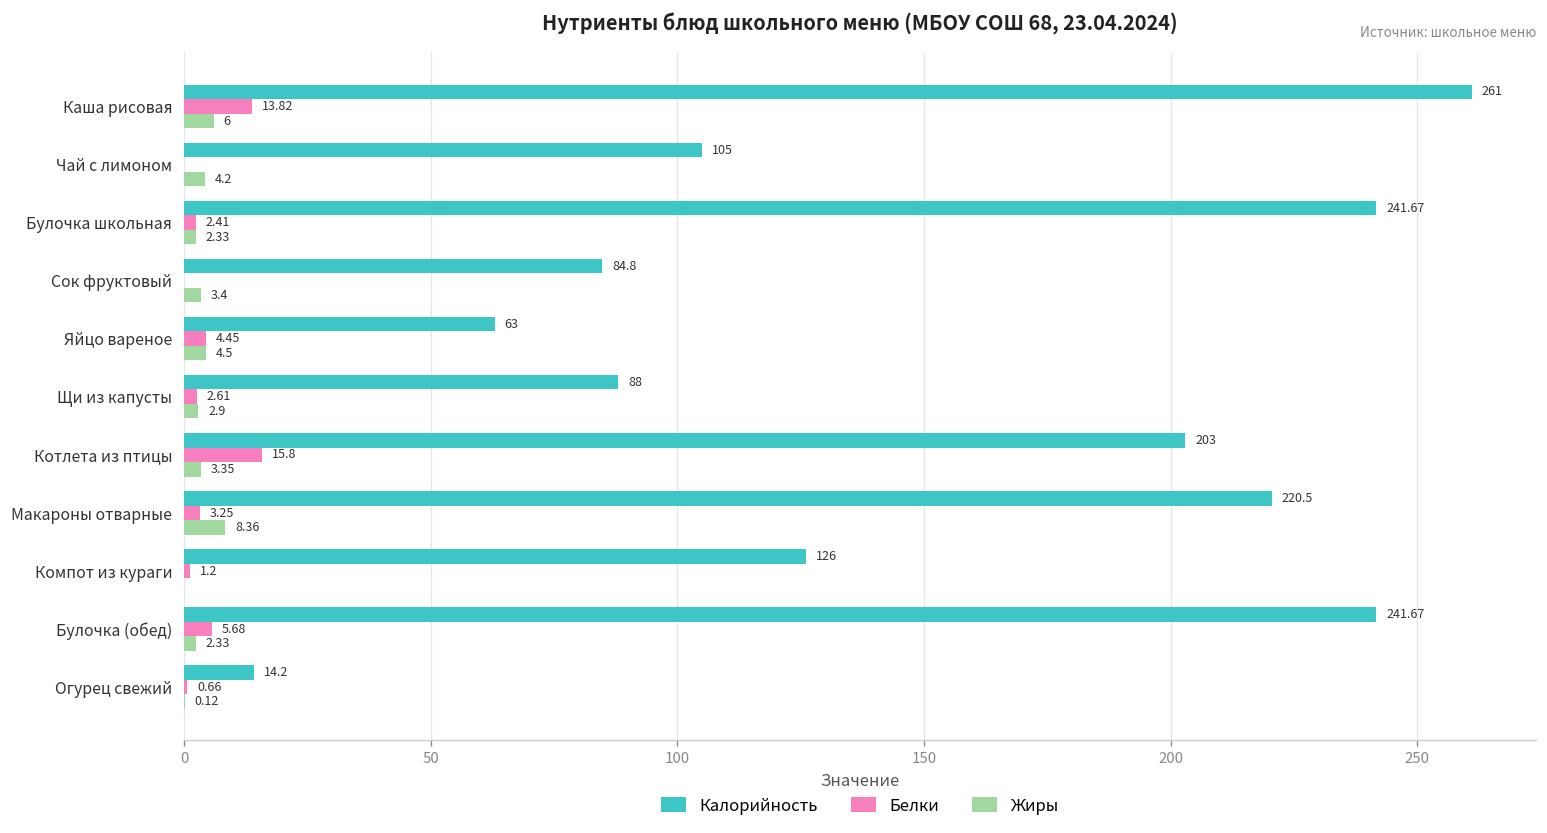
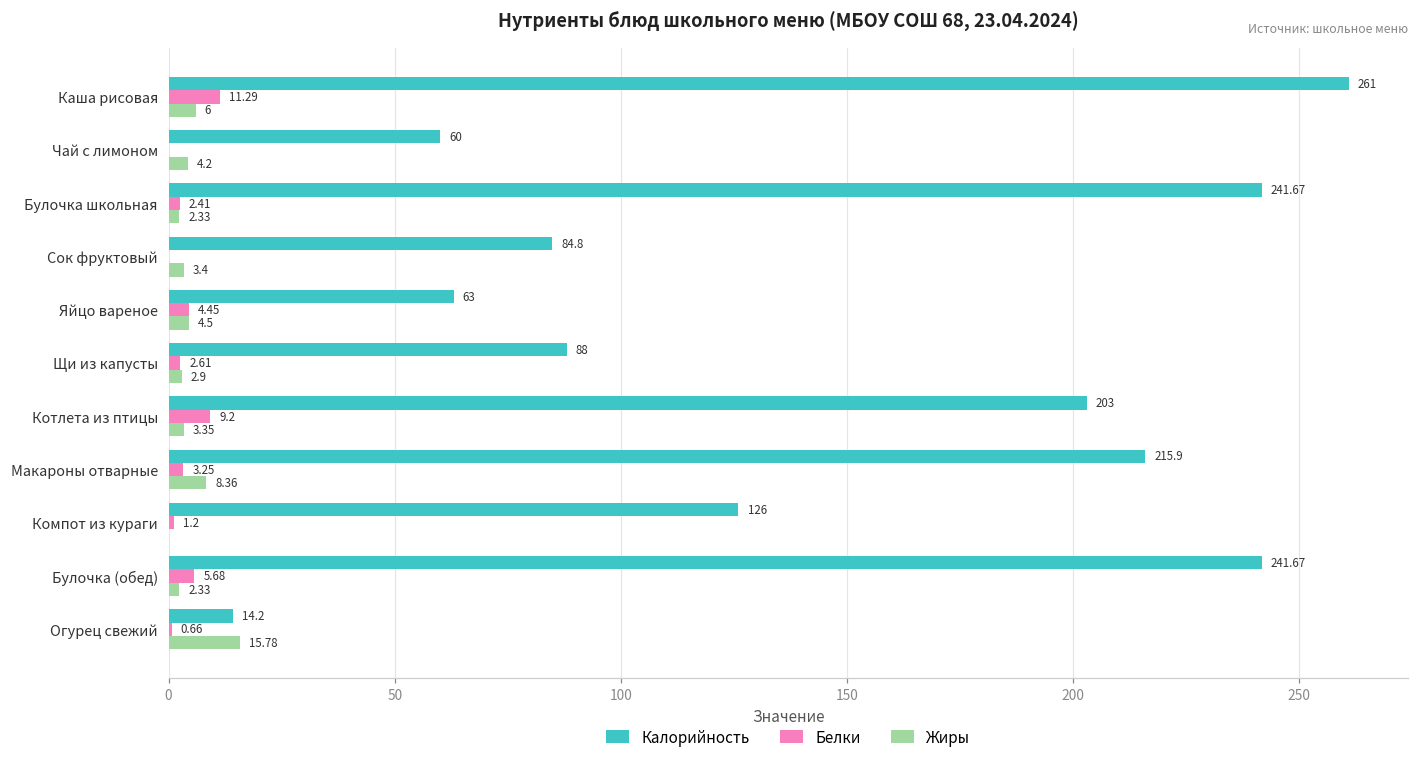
Белки, Каша рисовая: 13.82 -> 11.29
Калорийность, Чай с лимоном: 105 -> 60
Белки, Котлета из птицы: 15.8 -> 9.2
Калорийность, Макароны отварные: 220.5 -> 215.9
Жиры, Огурец свежий: 0.12 -> 15.78
